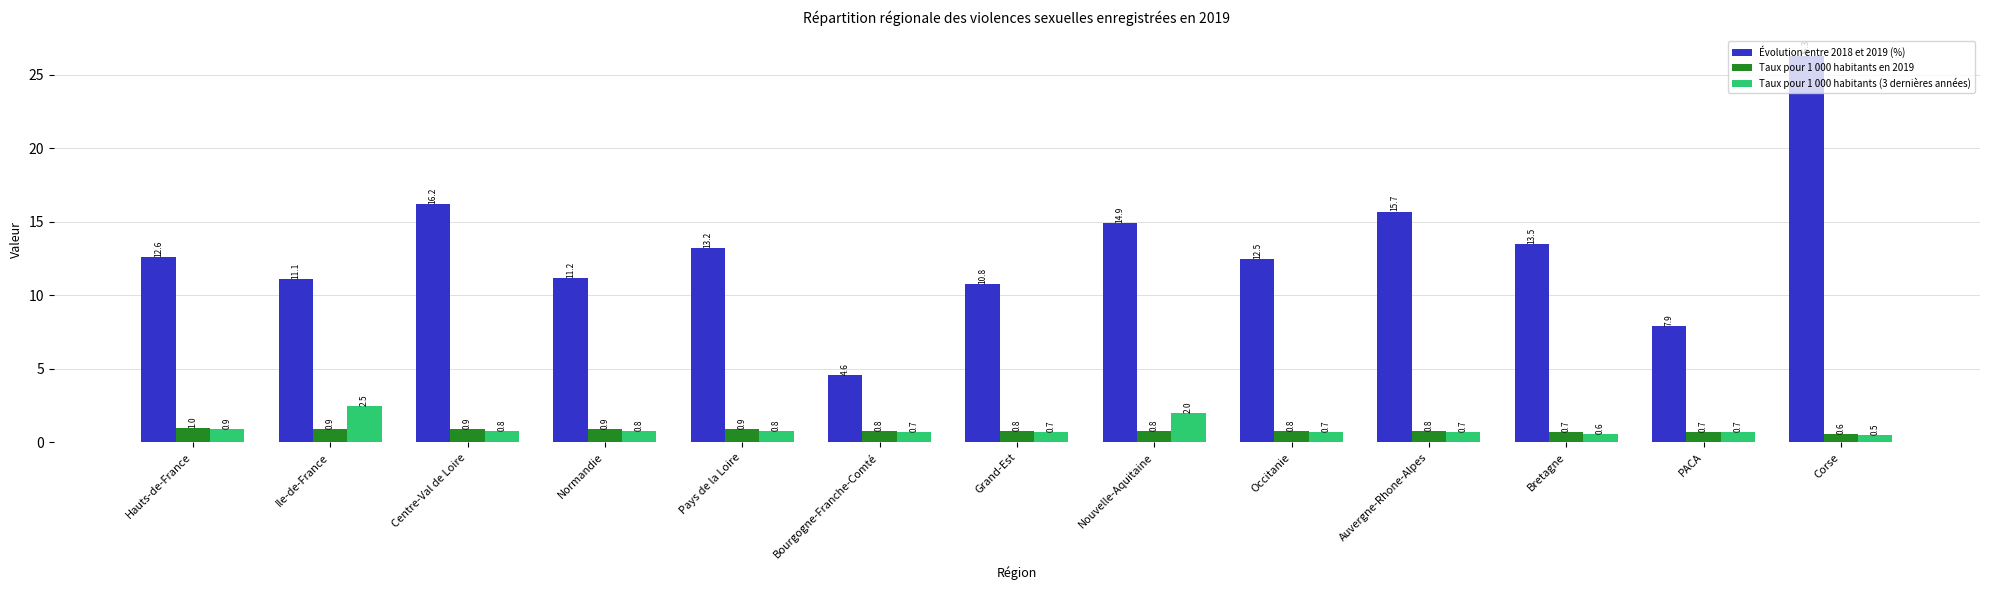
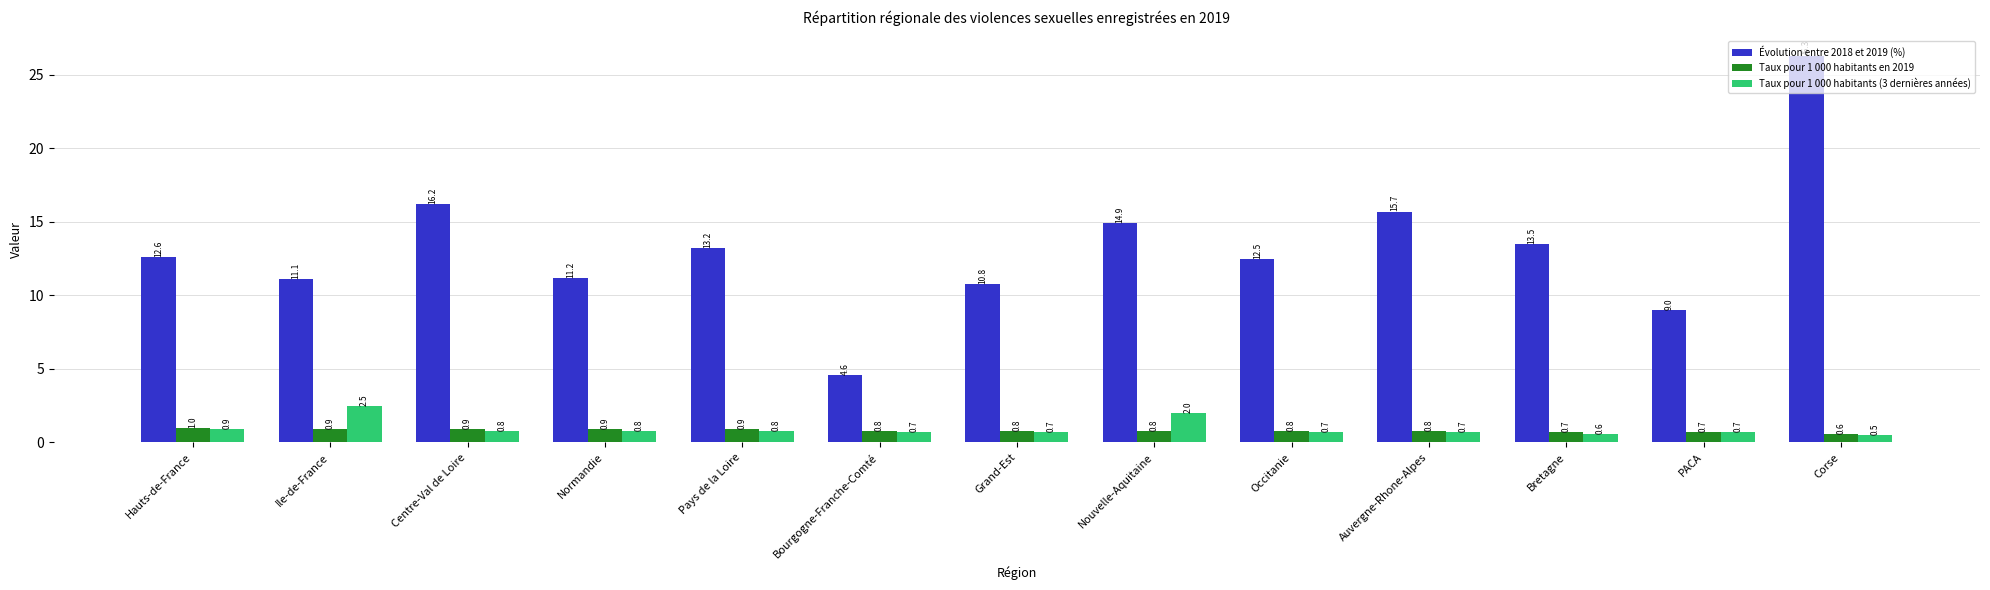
Évolution entre 2018 et 2019 (%), PACA: 7.9 -> 9.0
